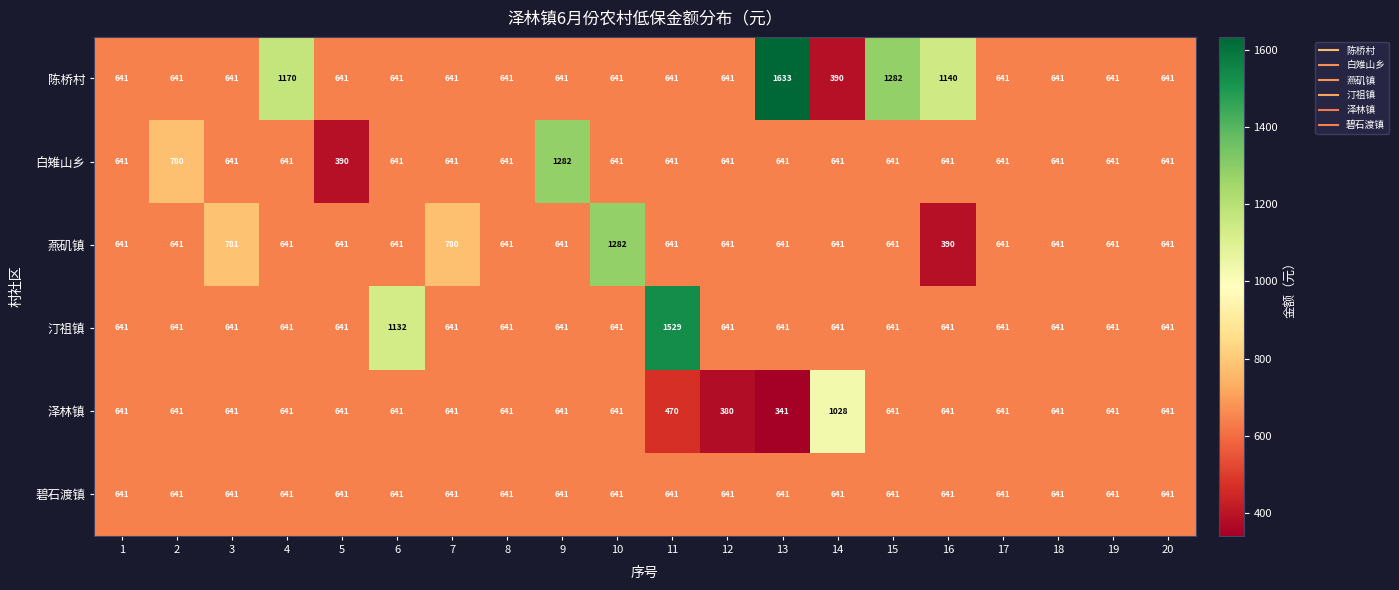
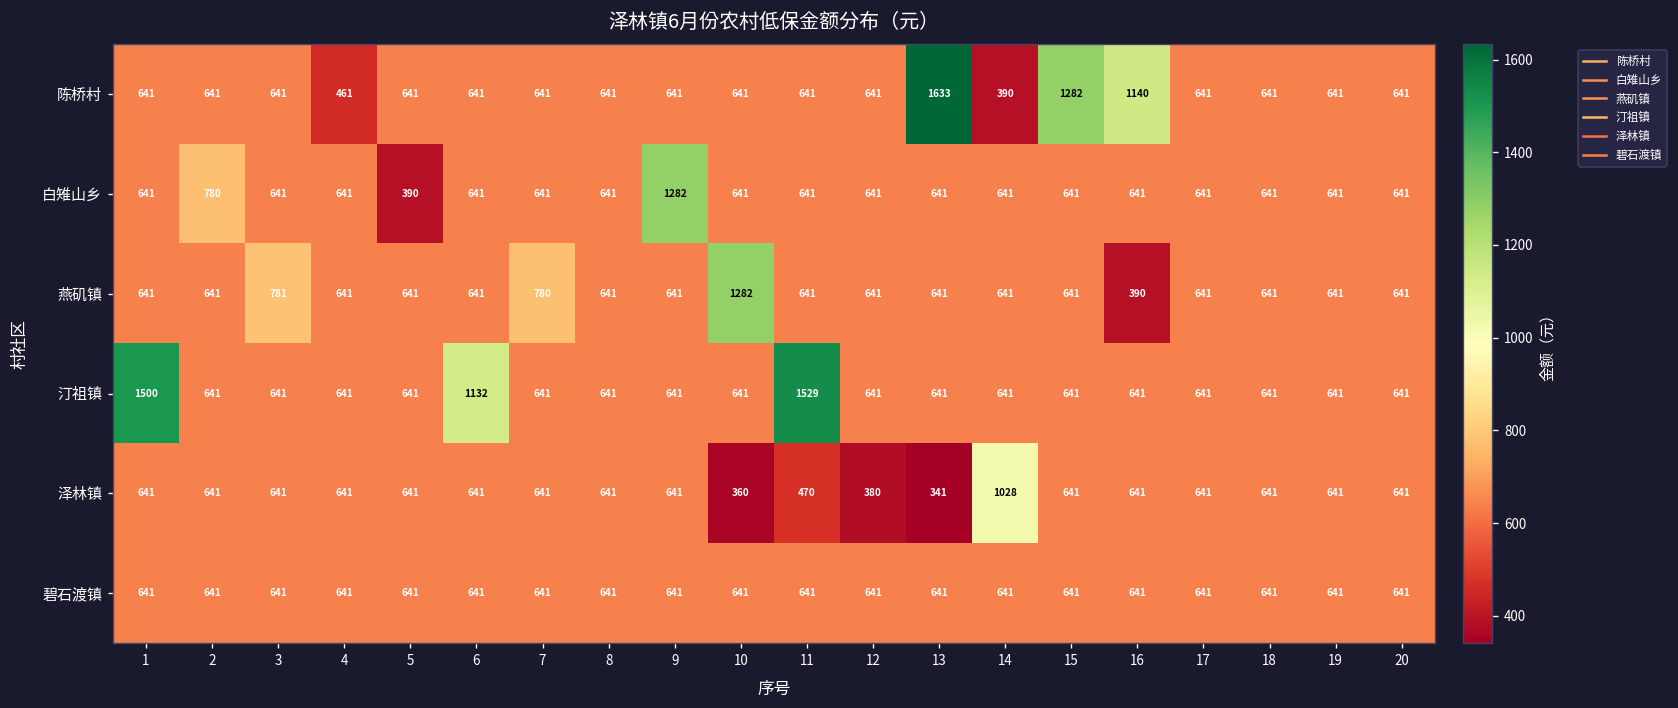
陈桥村, 4: 1170 -> 461
汀祖镇, 1: 641 -> 1500
泽林镇, 10: 641 -> 360
